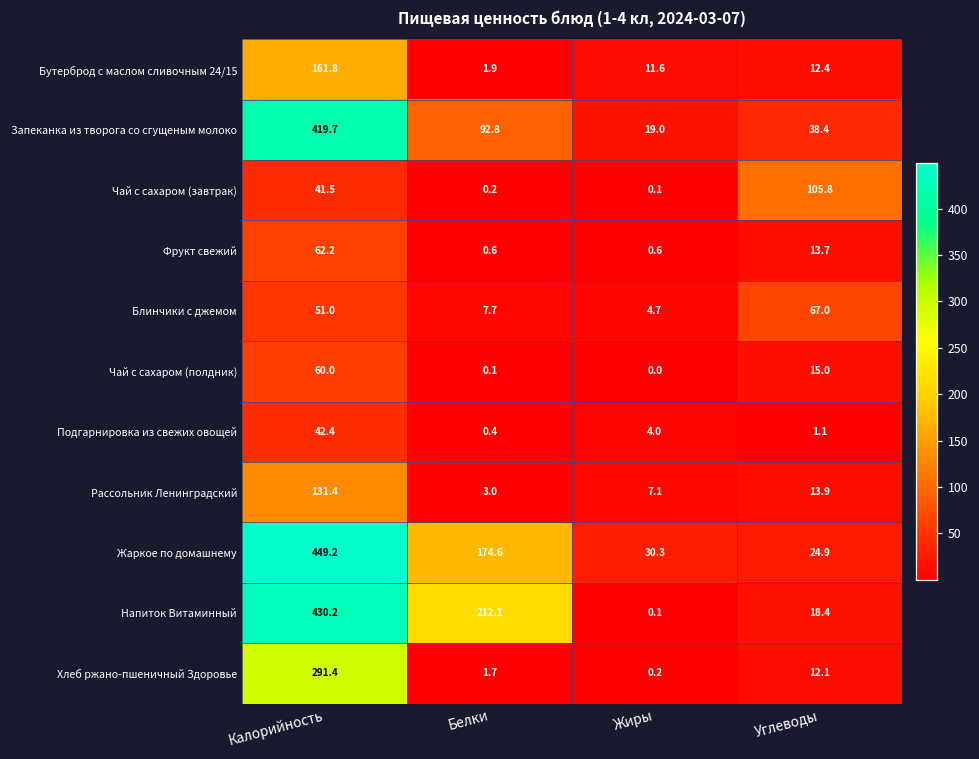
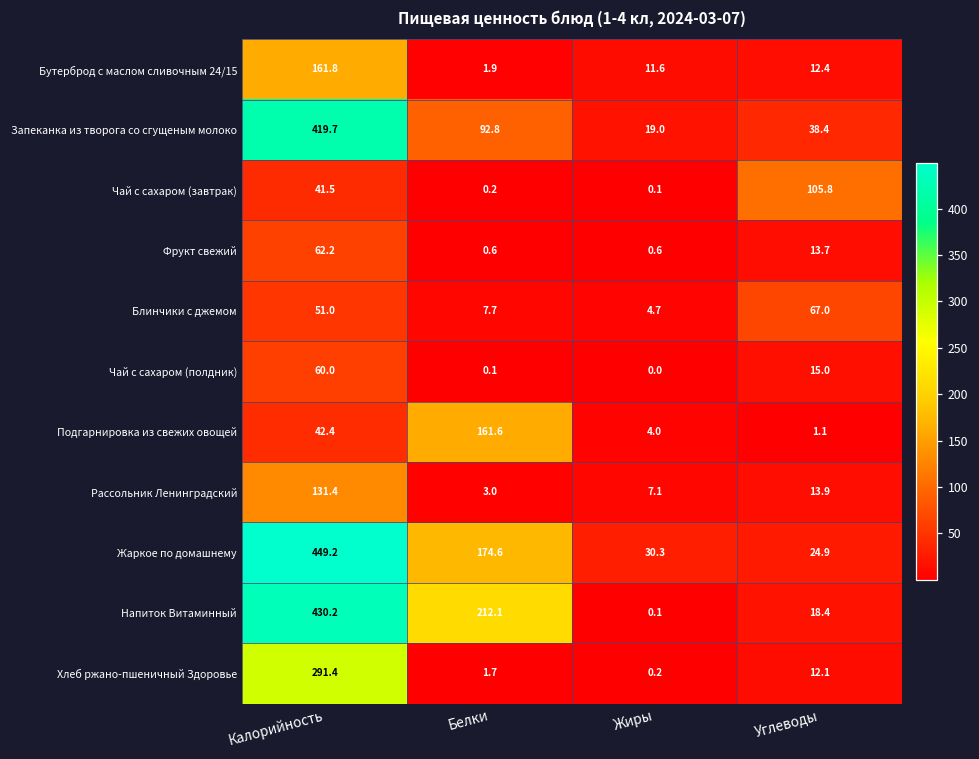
Подгарнировка из свежих овощей, Белки: 0.4 -> 161.6
